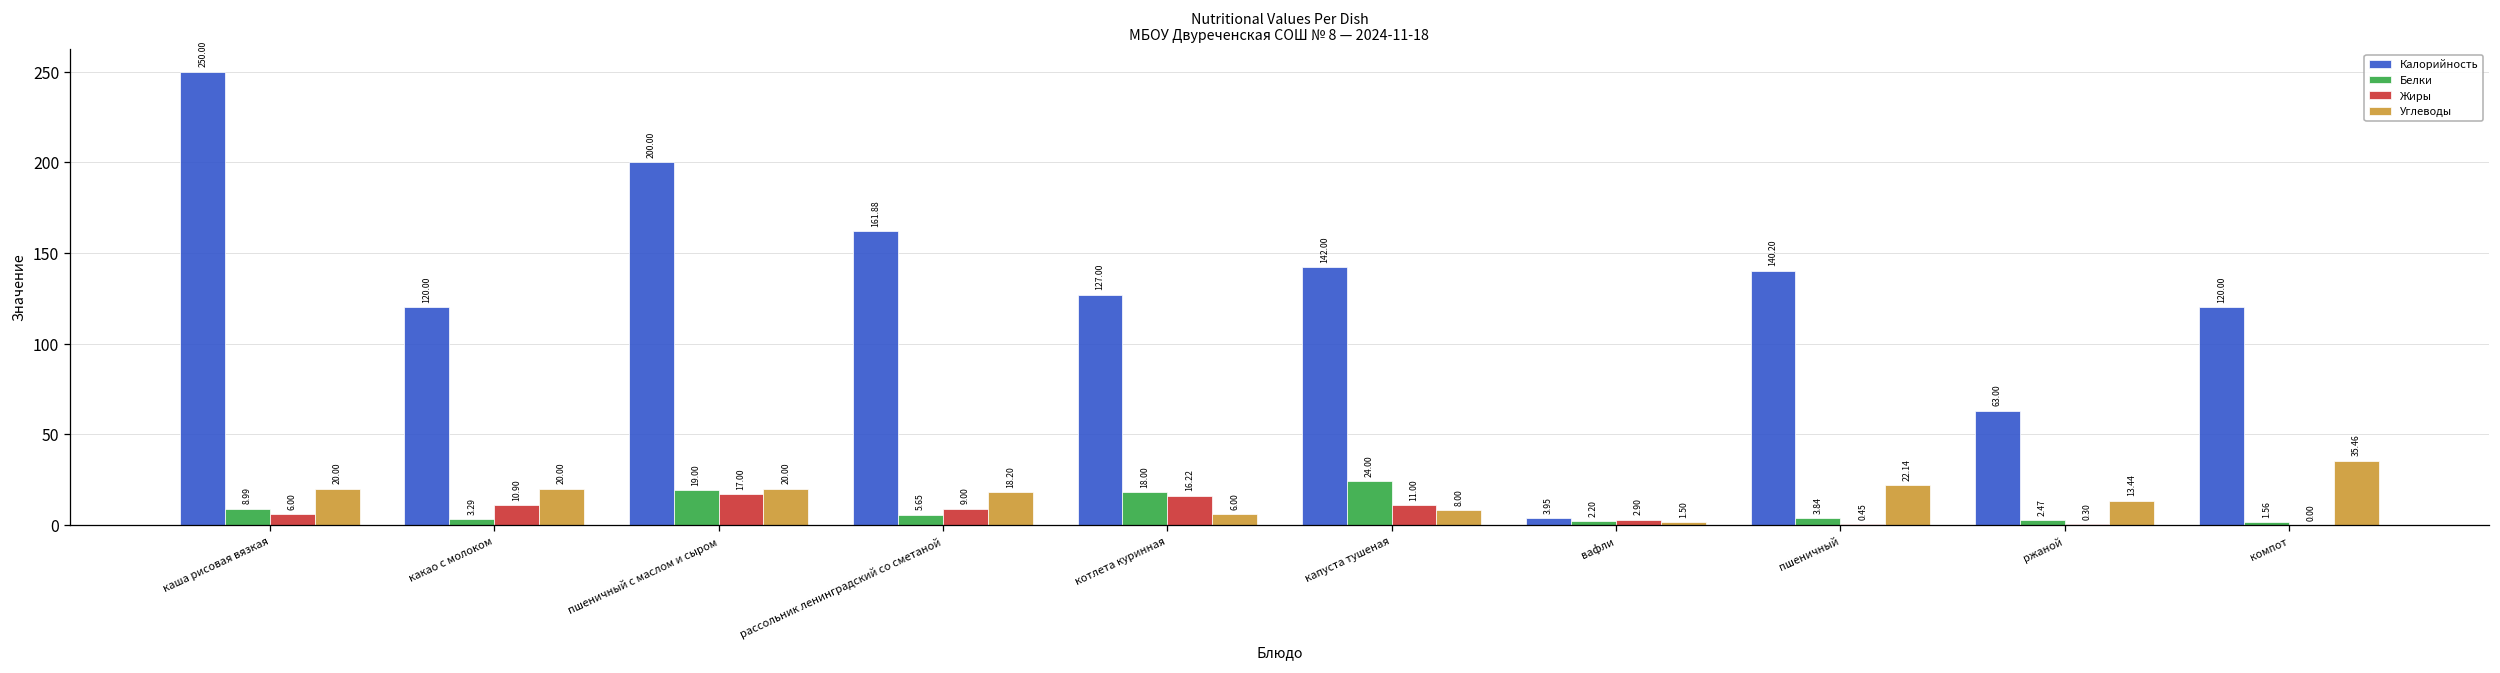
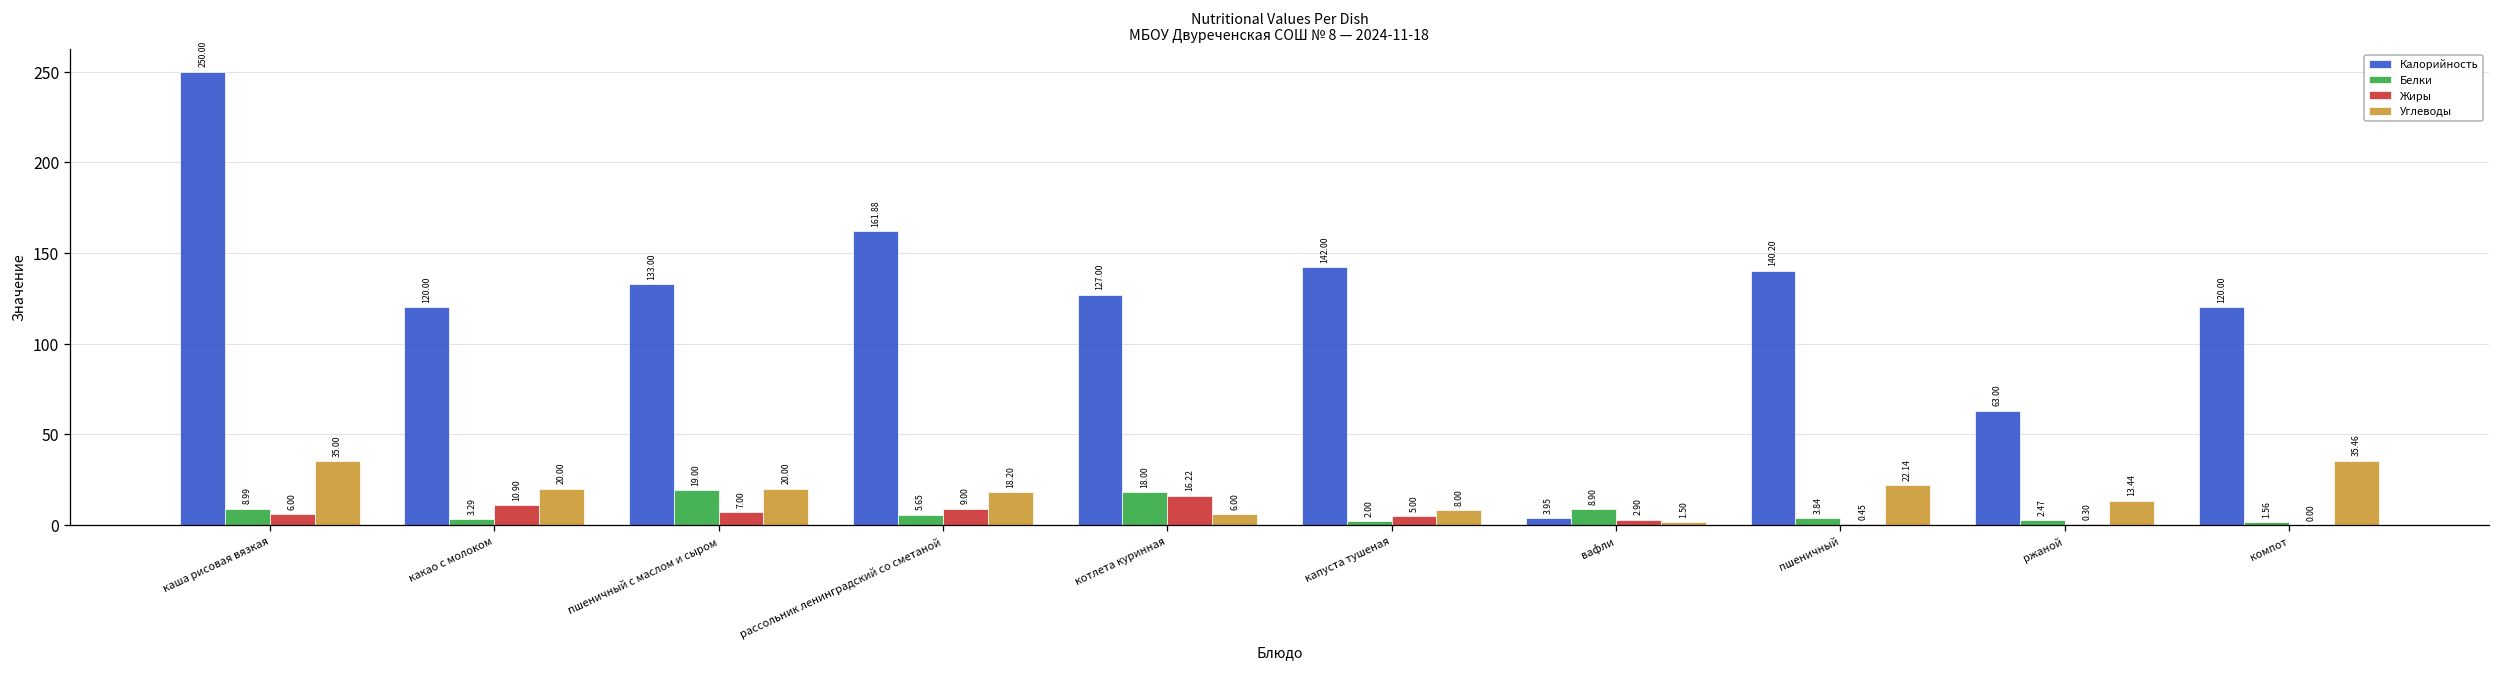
Углеводы, каша рисовая вязкая: 20.00 -> 35.00
Калорийность, пшеничный с маслом и сыром: 200.00 -> 133.00
Жиры, пшеничный с маслом и сыром: 17.00 -> 7.00
Белки, капуста тушеная: 24.00 -> 2.00
Жиры, капуста тушеная: 11.00 -> 5.00
Белки, вафли: 2.20 -> 8.90
